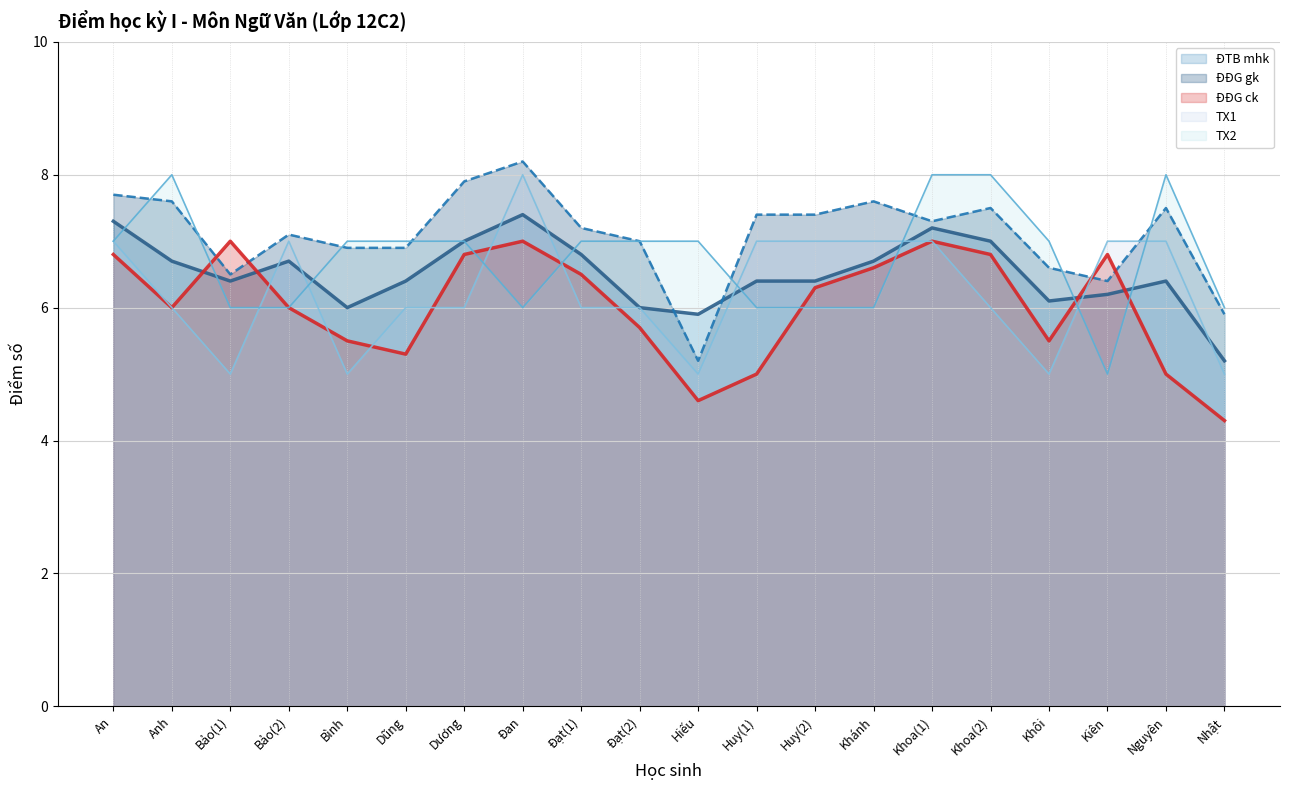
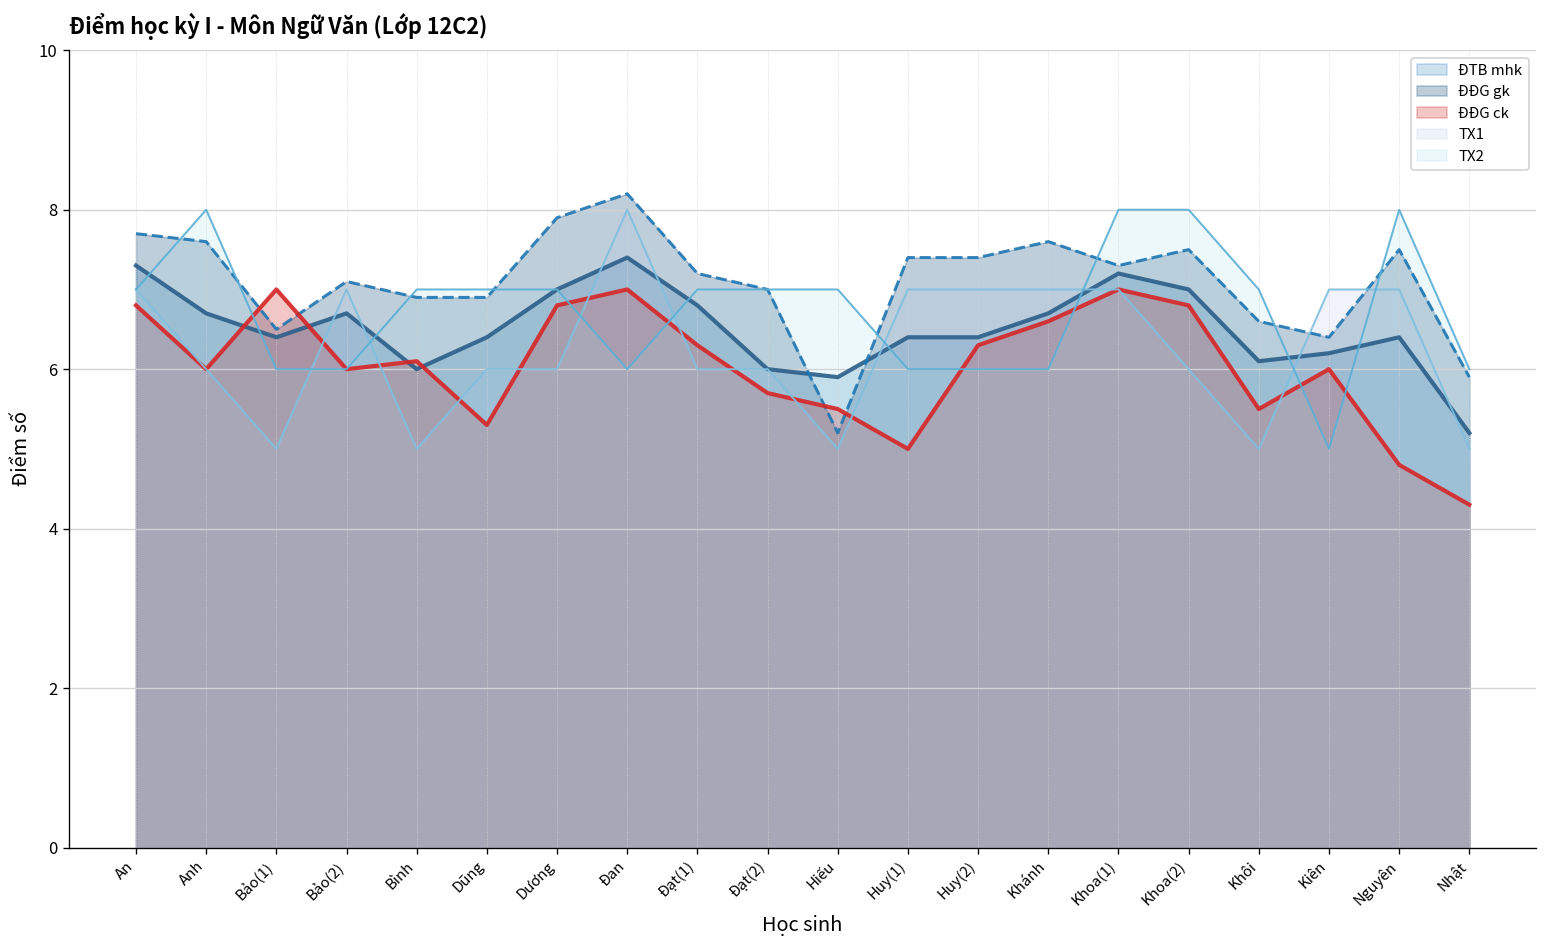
ĐĐG ck, Bình: 5.5 -> 6.1
ĐĐG ck, Đạt(1): 6.5 -> 6.3
ĐĐG ck, Hiếu: 4.6 -> 5.5
ĐĐG ck, Kiên: 6.8 -> 6.0
ĐĐG ck, Nguyên: 5.0 -> 4.8
